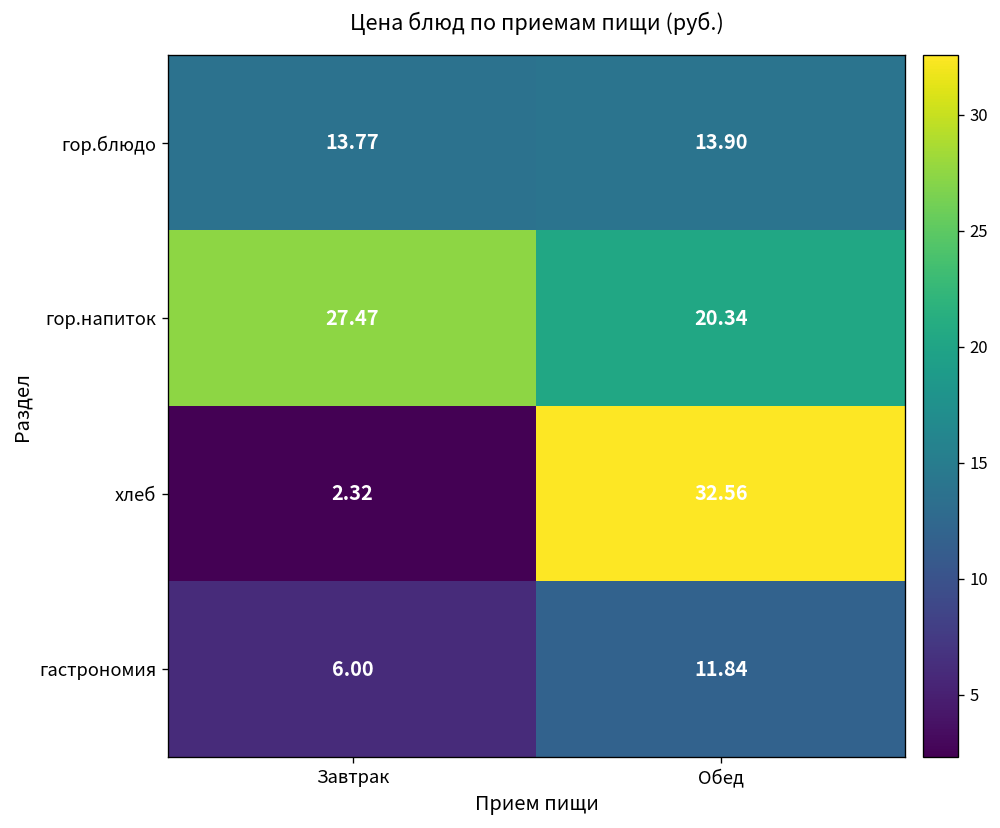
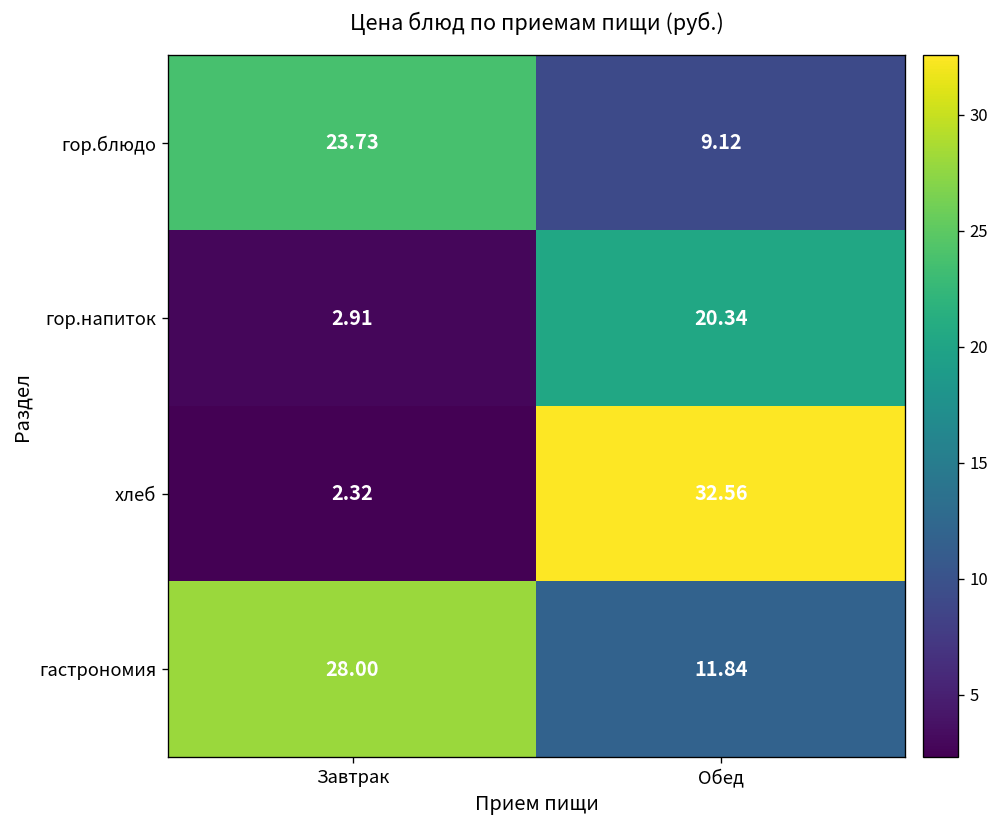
гор.блюдо, Завтрак: 13.77 -> 23.73
гор.блюдо, Обед: 13.90 -> 9.12
гор.напиток, Завтрак: 27.47 -> 2.91
гастрономия, Завтрак: 6.00 -> 28.00
